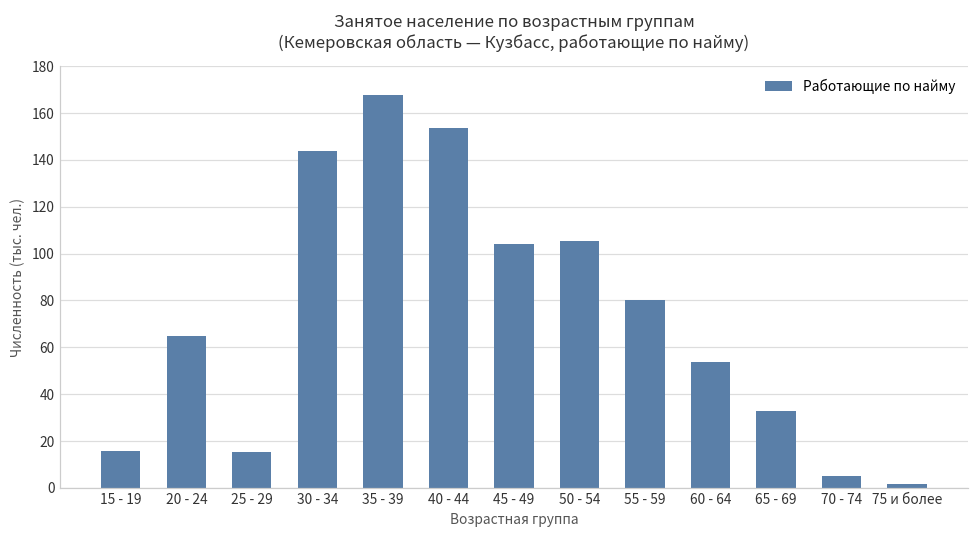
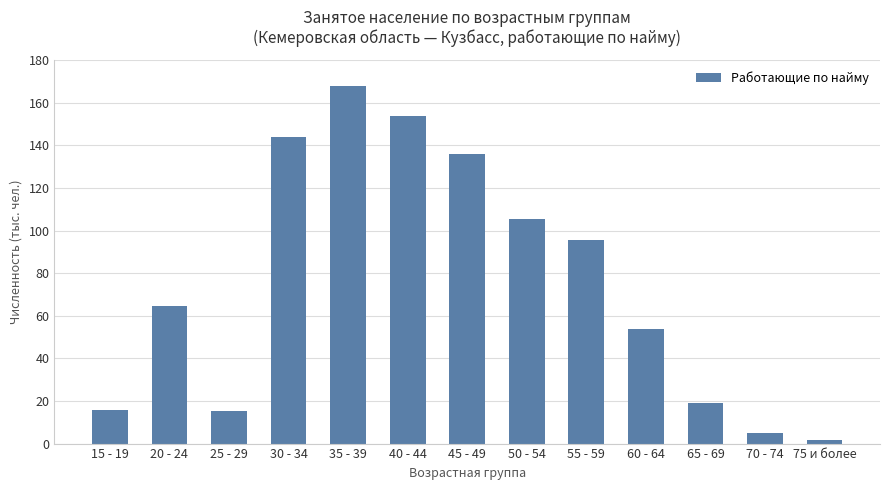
45 - 49: 104 -> 136
55 - 59: 80 -> 95
65 - 69: 33 -> 19
